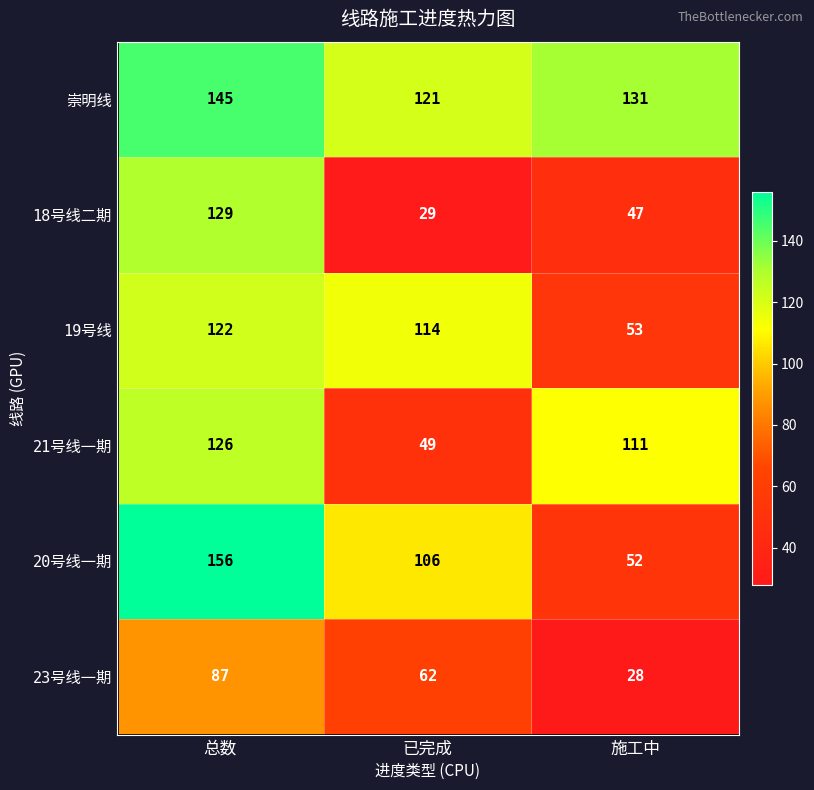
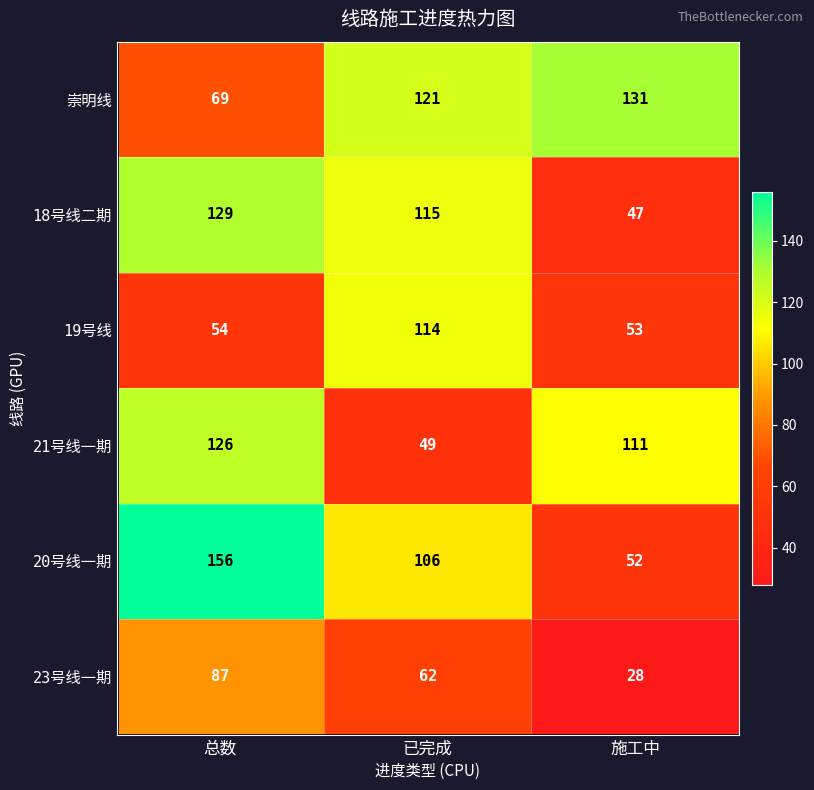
崇明线, 总数: 145 -> 69
18号线二期, 已完成: 29 -> 115
19号线, 总数: 122 -> 54
